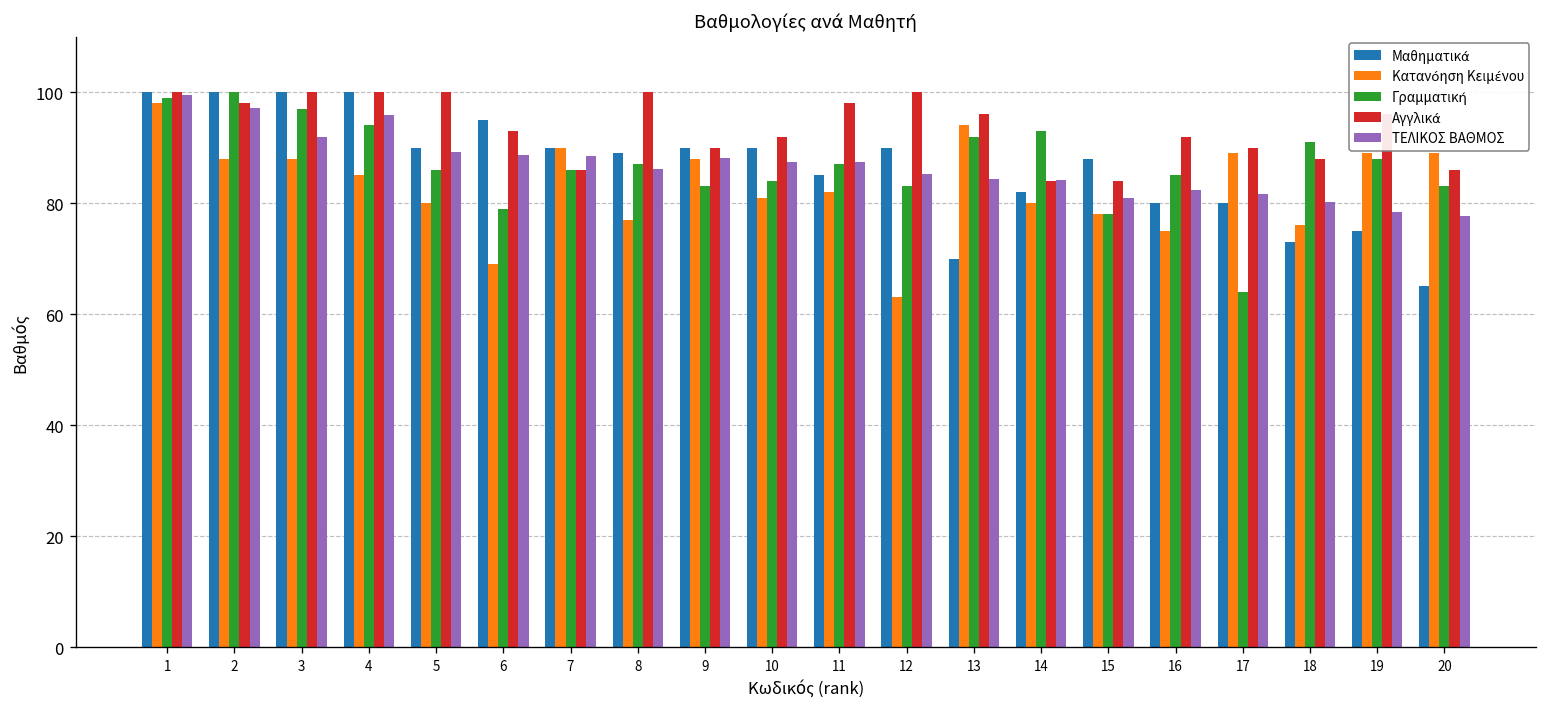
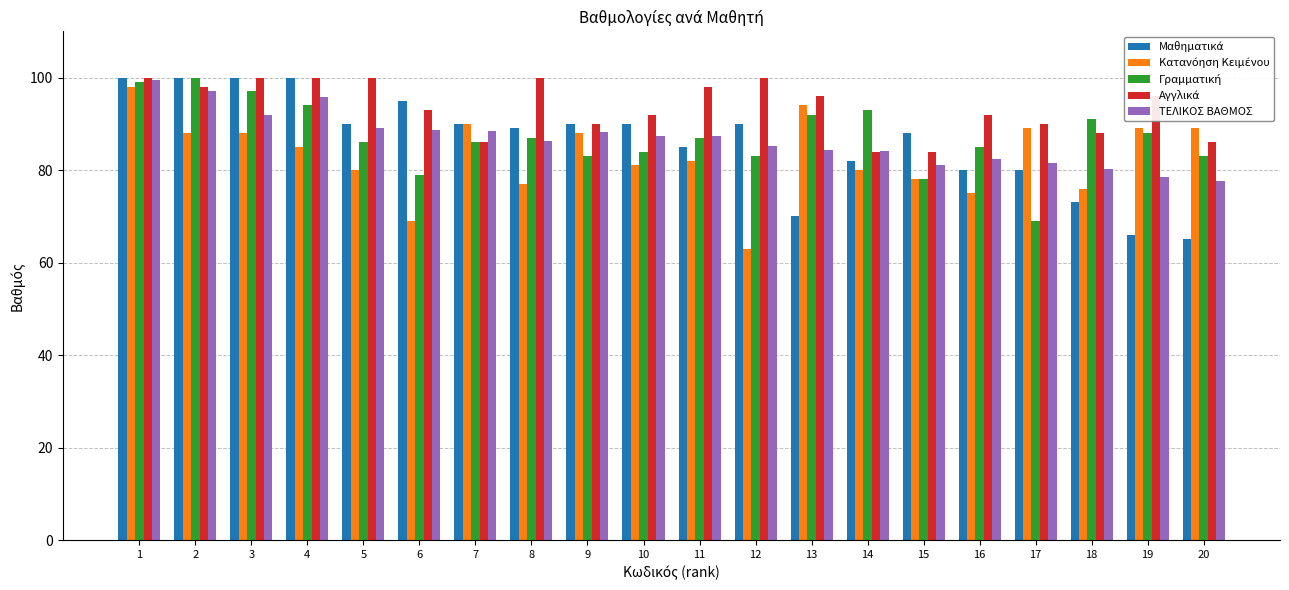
Γραμματική, 17: 64 -> 69
Μαθηματικά, 19: 75 -> 66
